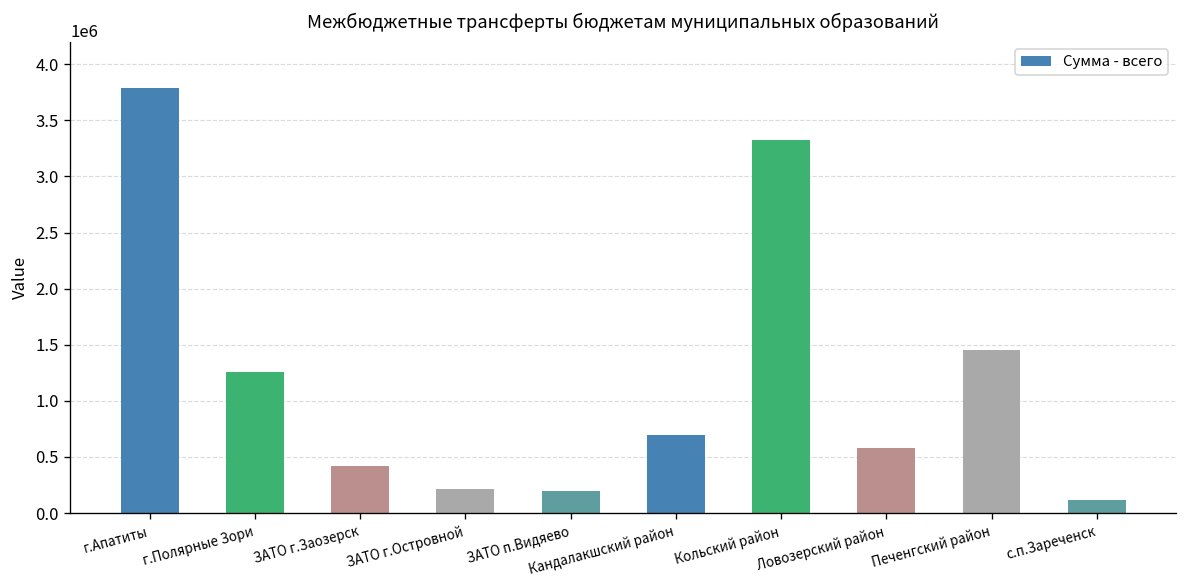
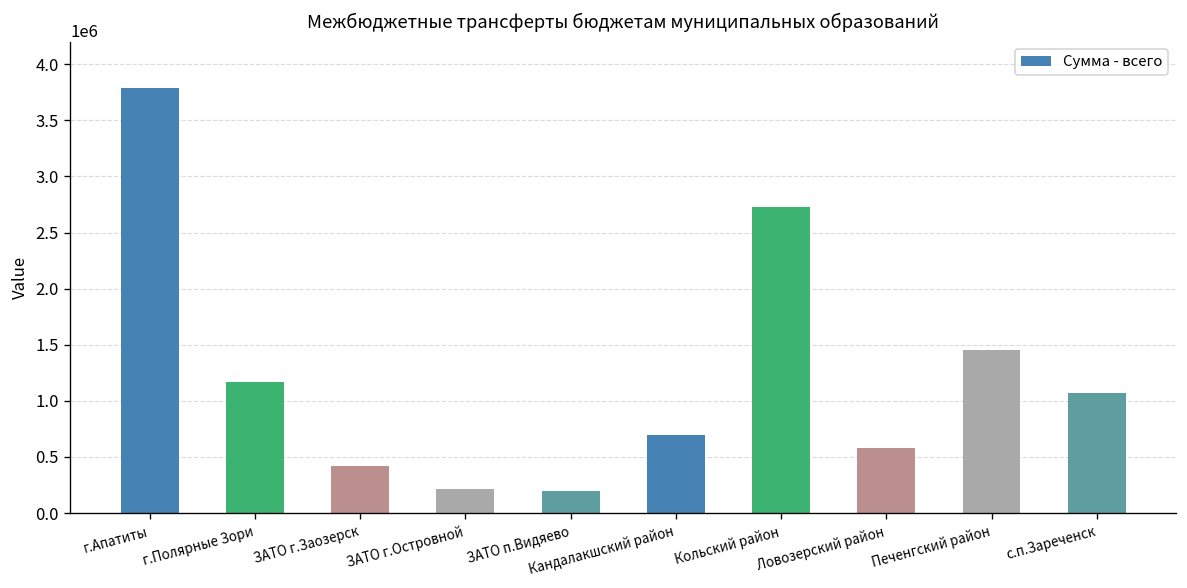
г.Полярные Зори: 1300000 -> 1200000
Кольский район: 3300000 -> 2700000
с.п.Зареченск: 100000 -> 1100000
